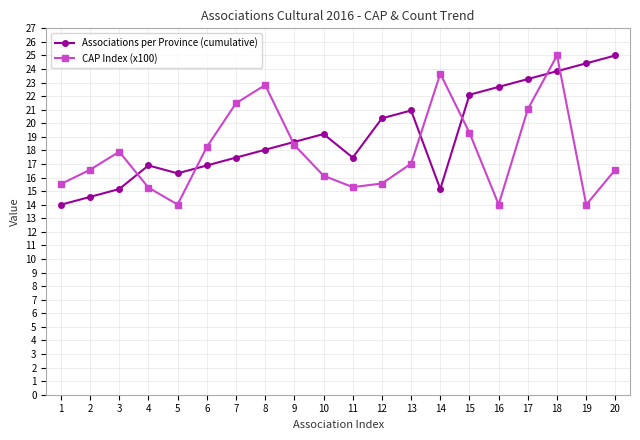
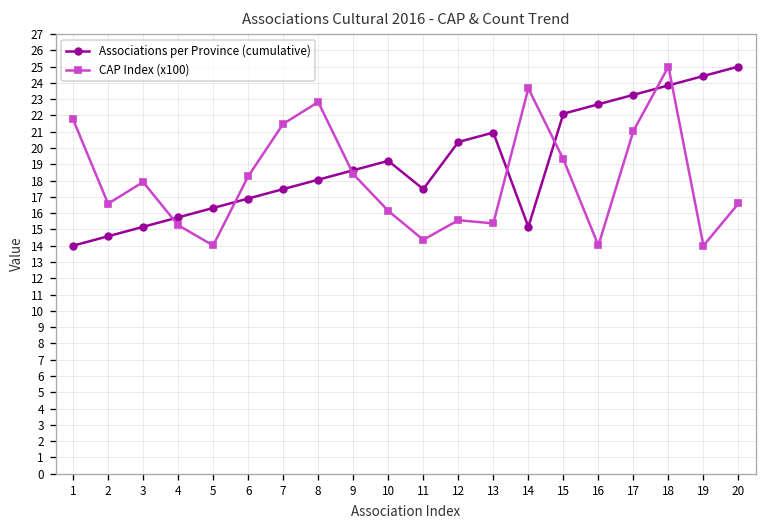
CAP Index (x100), 1: 15.5 -> 21.8
Associations per Province (cumulative), 4: 16.9 -> 15.7
CAP Index (x100), 11: 15.3 -> 14.4
CAP Index (x100), 13: 17.0 -> 15.4
